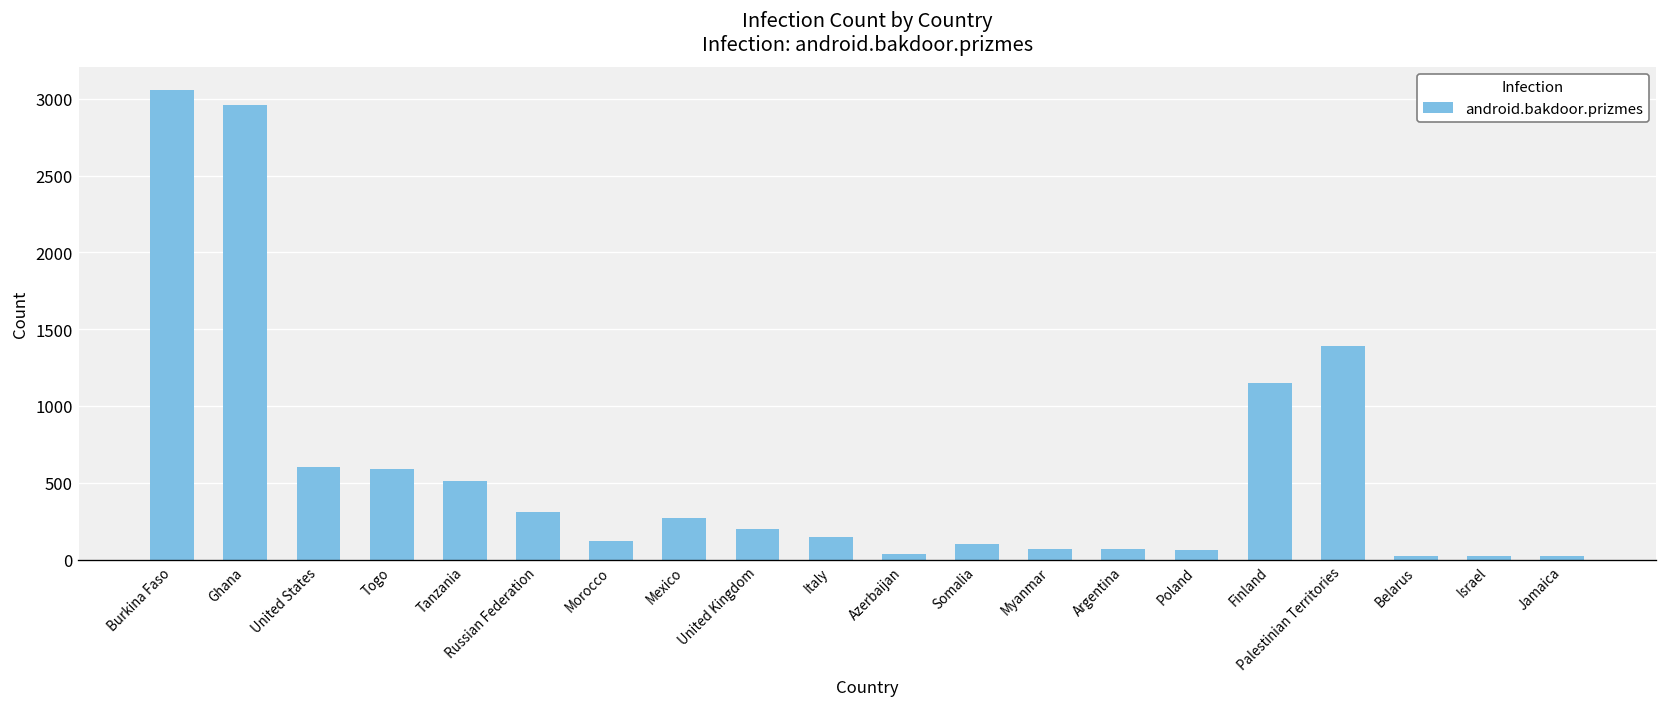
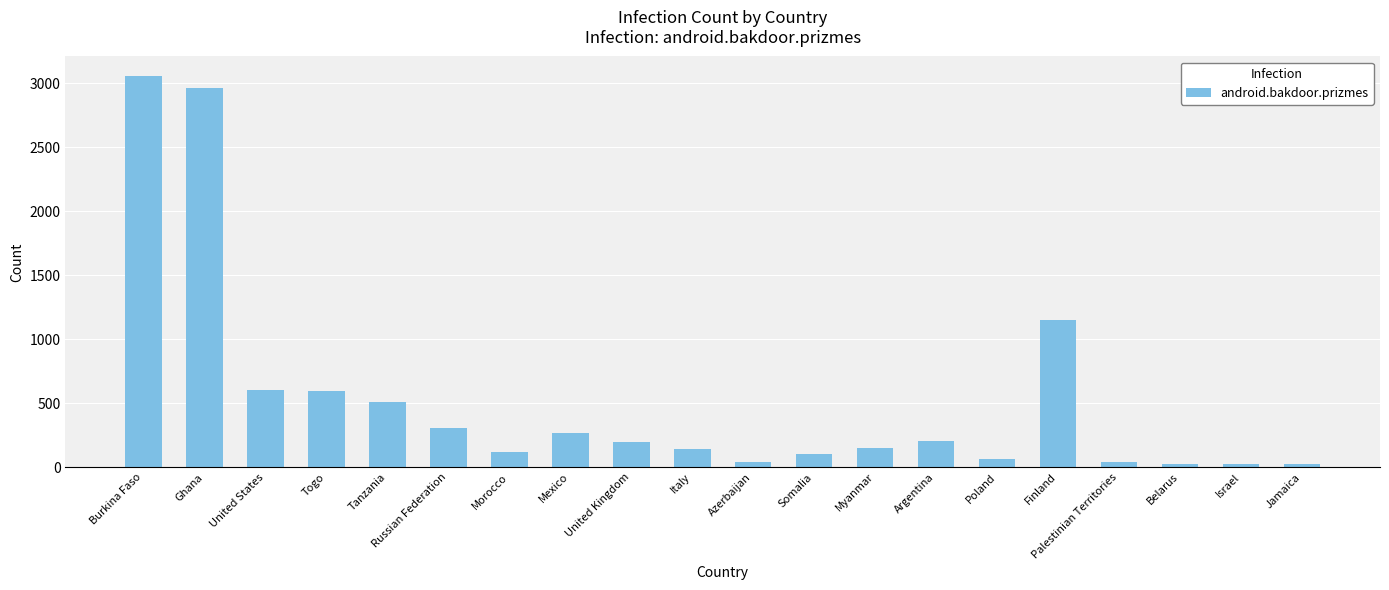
Myanmar: 70 -> 150
Argentina: 70 -> 210
Palestinian Territories: 1390 -> 40
